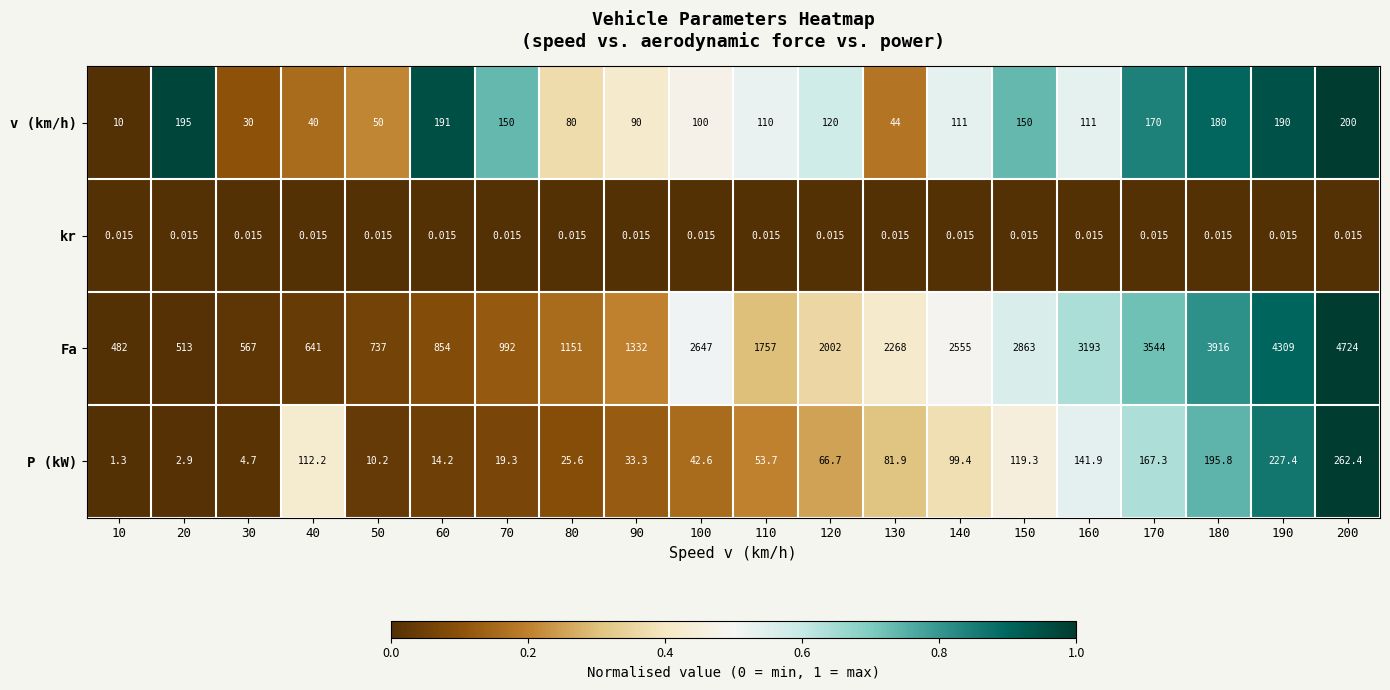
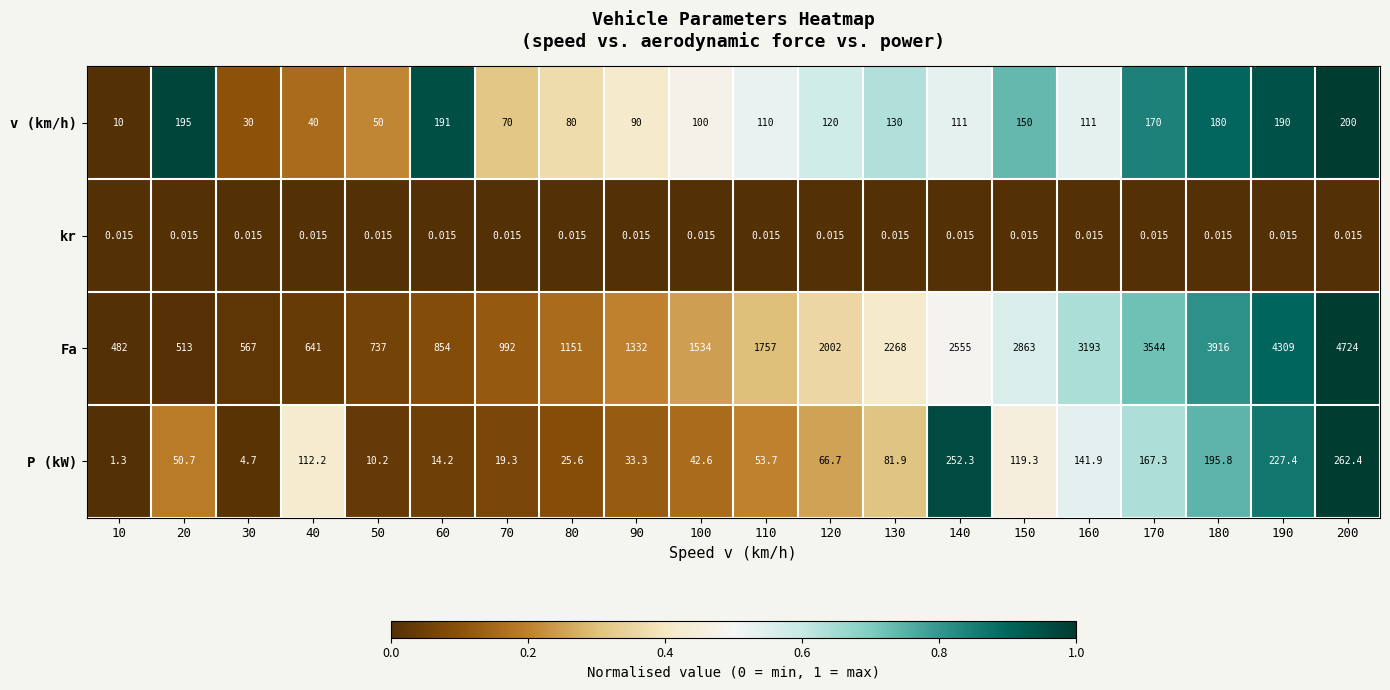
v (km/h), 70: 150 -> 70
v (km/h), 130: 44 -> 130
Fa, 100: 2647 -> 1534
P (kW), 20: 2.9 -> 50.7
P (kW), 140: 99.4 -> 252.3
